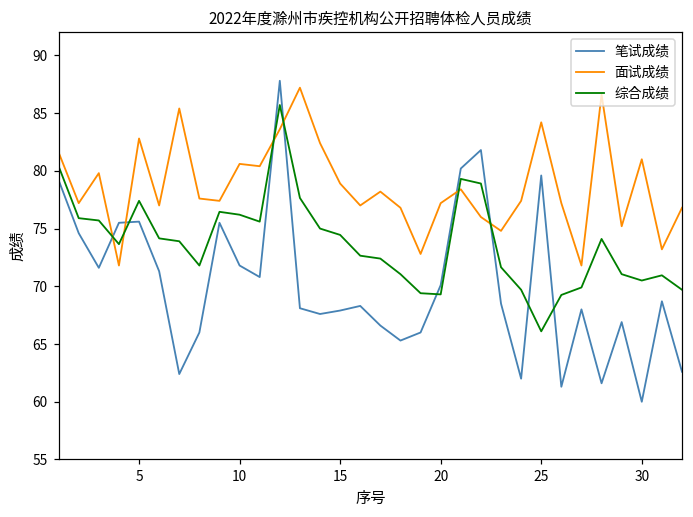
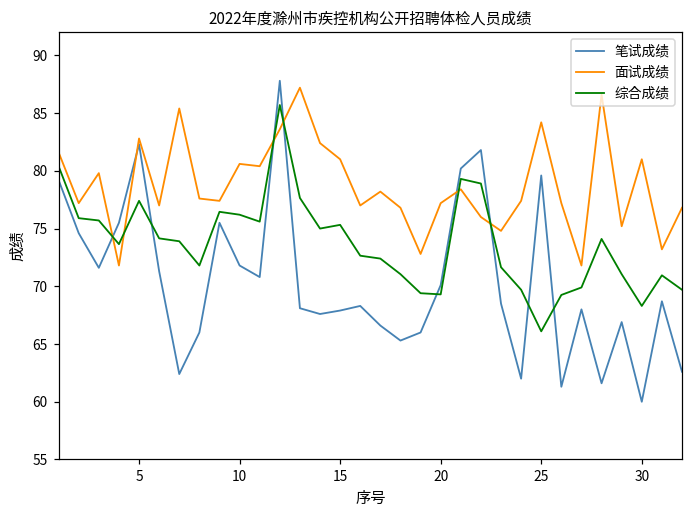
笔试成绩, 5: 75.6 -> 82.3
面试成绩, 15: 78.9 -> 81.0
综合成绩, 15: 74.5 -> 75.3
综合成绩, 30: 70.5 -> 68.3
